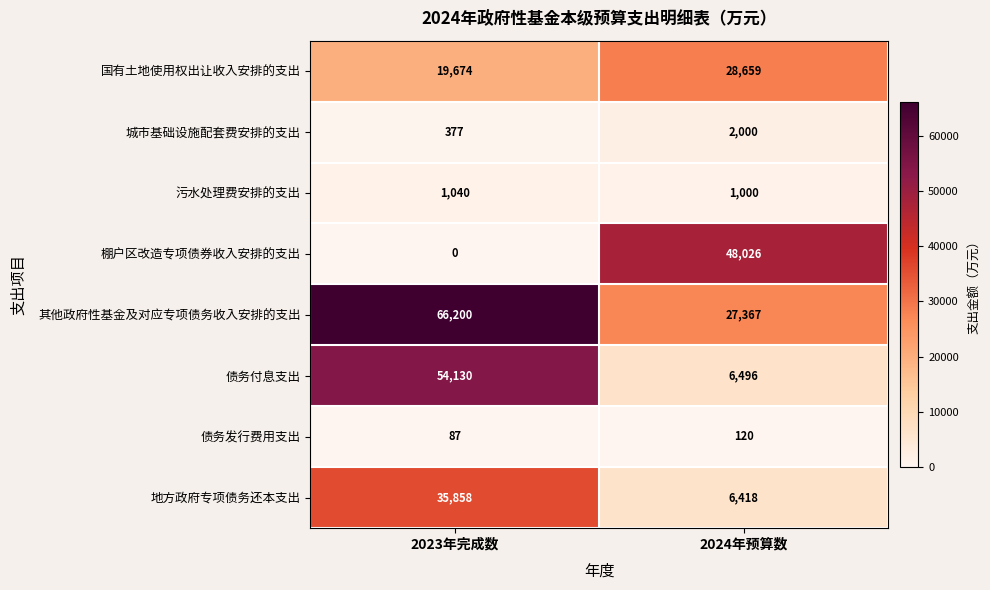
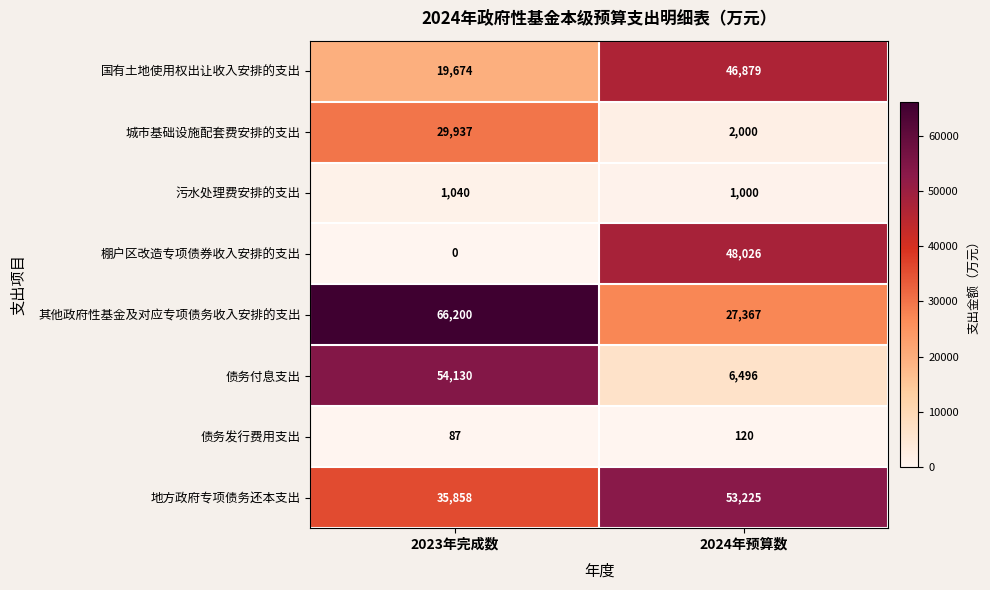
国有土地使用权出让收入安排的支出, 2024年预算数: 28,659 -> 46,879
城市基础设施配套费安排的支出, 2023年完成数: 377 -> 29,937
地方政府专项债务还本支出, 2024年预算数: 6,418 -> 53,225
